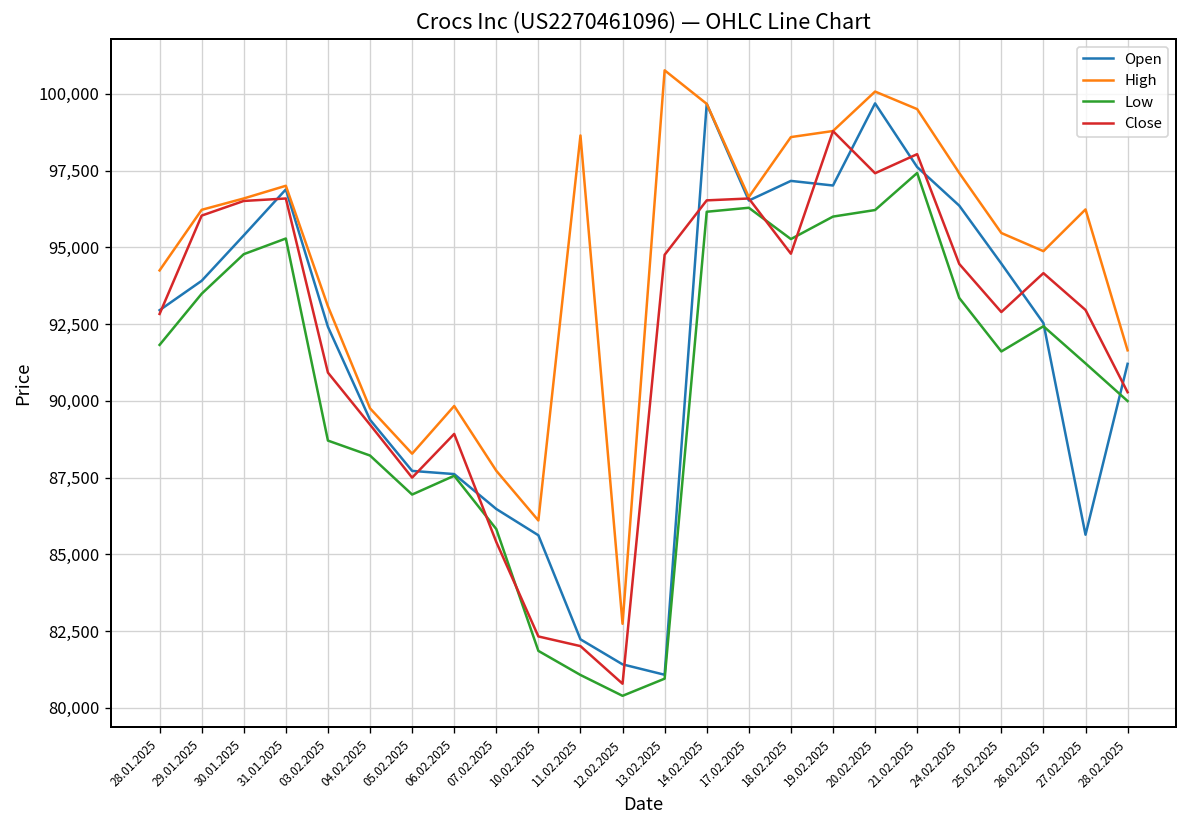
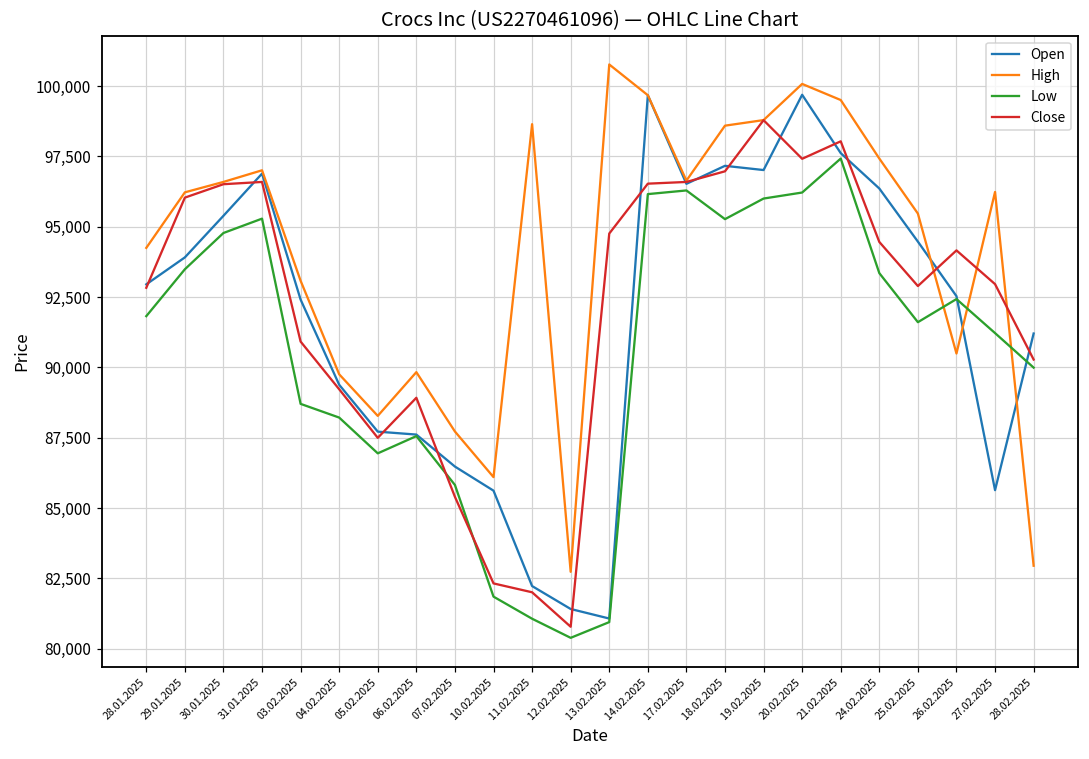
Close, 18.02.2025: 94,800 -> 97,000
High, 26.02.2025: 94,900 -> 90,500
High, 28.02.2025: 91,600 -> 83,000
